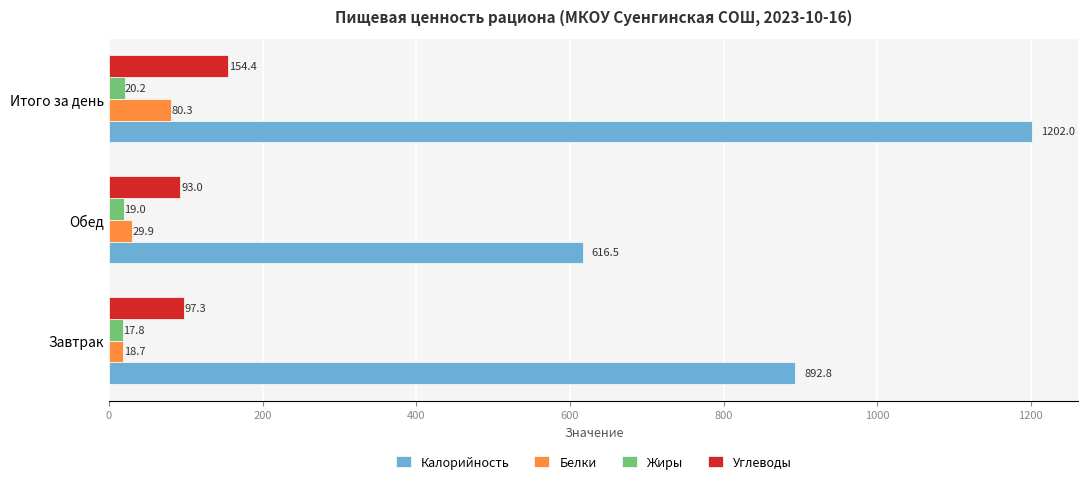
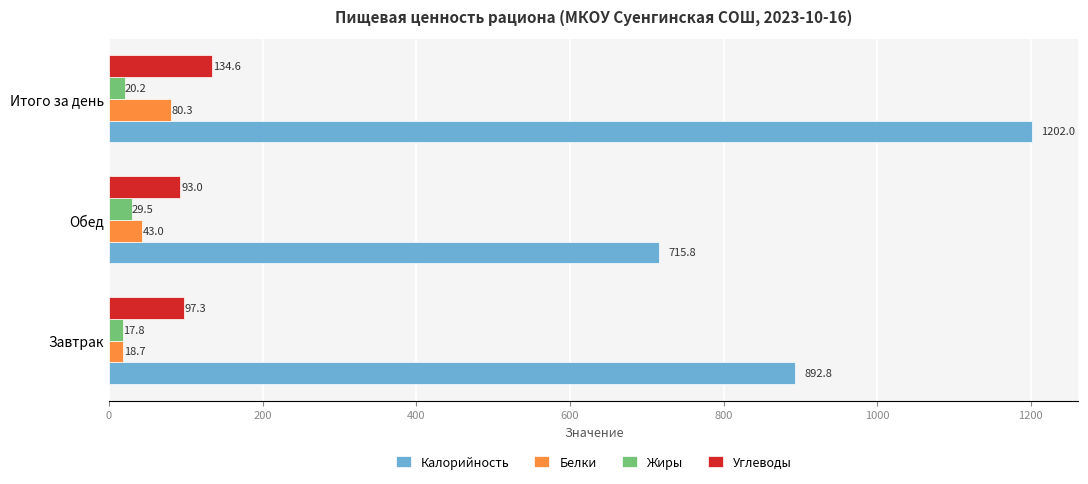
Углеводы, Итого за день: 154.4 -> 134.6
Жиры, Обед: 19.0 -> 29.5
Белки, Обед: 29.9 -> 43.0
Калорийность, Обед: 616.5 -> 715.8
